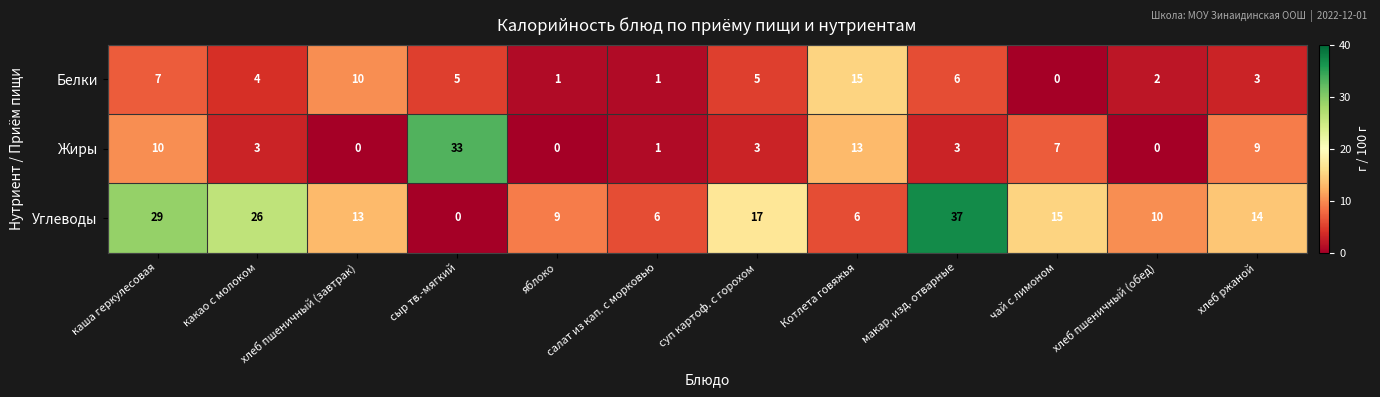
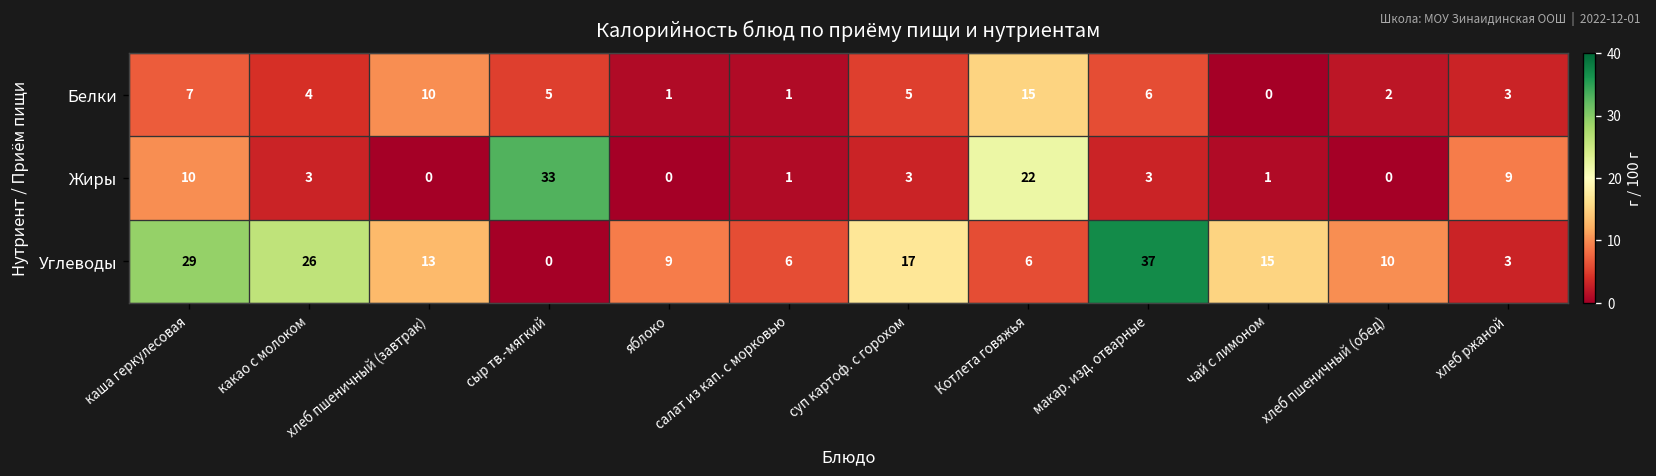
Жиры, Котлета говяжья: 13 -> 22
Жиры, чай с лимоном: 7 -> 1
Углеводы, хлеб ржаной: 14 -> 3
